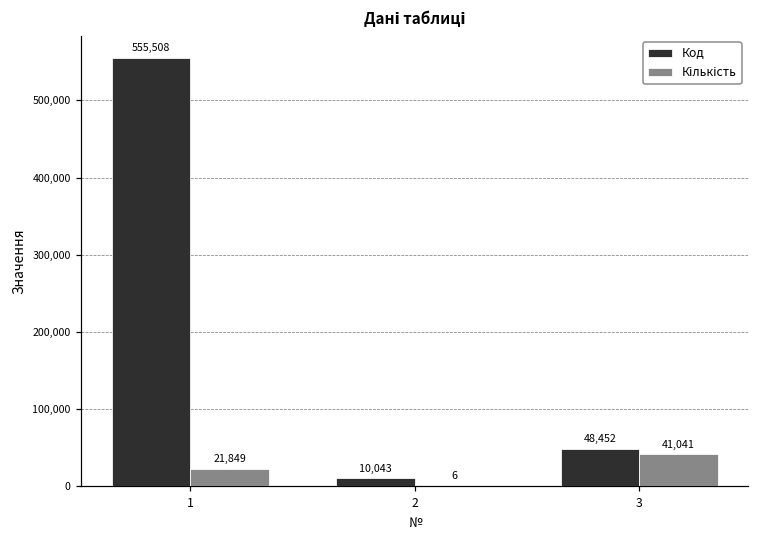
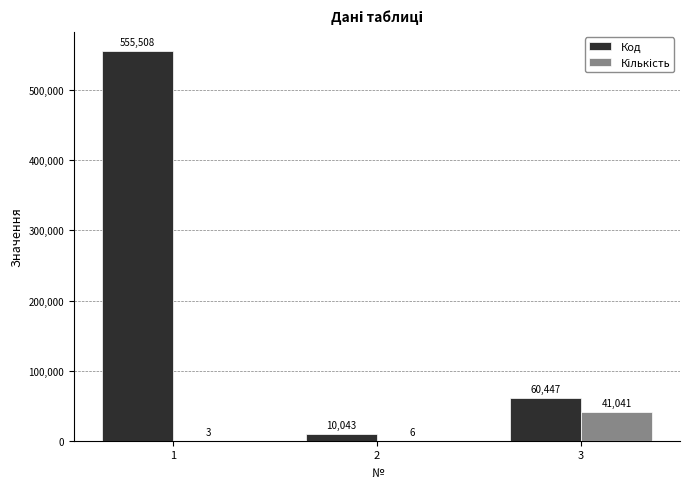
Кількість, 1: 21,849 -> 3
Код, 3: 48,452 -> 60,447
